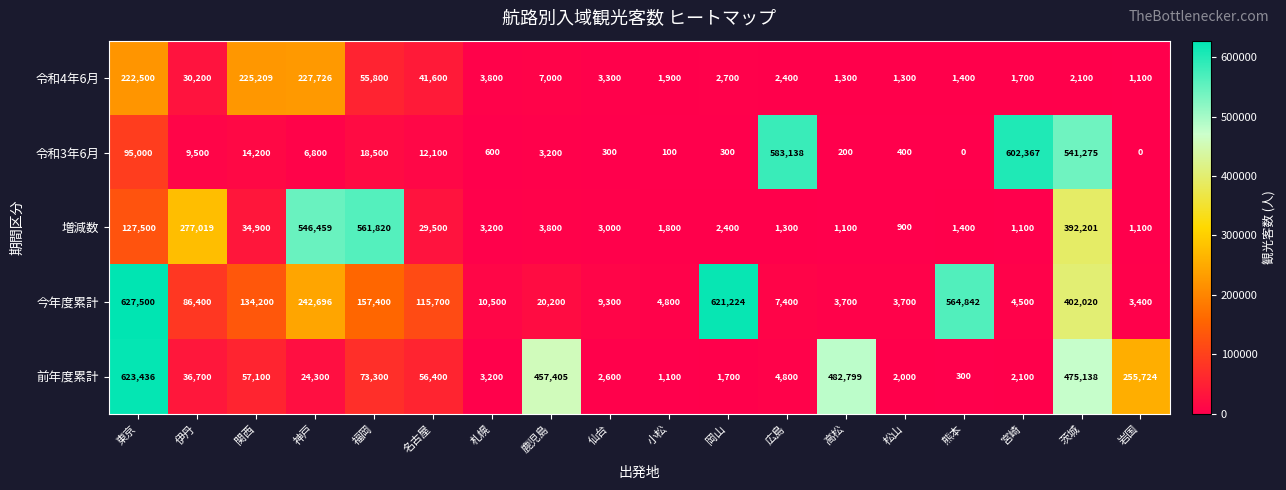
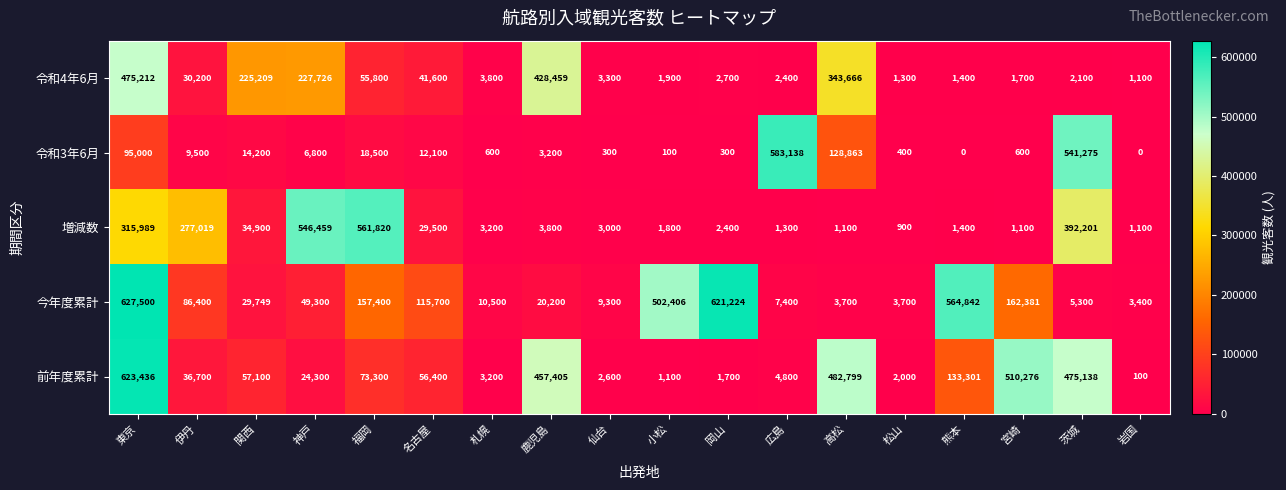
令和4年6月, 東京: 222,500 -> 475,212
令和4年6月, 鹿児島: 7,000 -> 428,459
令和4年6月, 高松: 1,300 -> 343,666
令和3年6月, 高松: 200 -> 128,863
令和3年6月, 宮崎: 602,367 -> 600
増減数, 東京: 127,500 -> 315,989
今年度累計, 関西: 134,200 -> 29,749
今年度累計, 神戸: 242,696 -> 49,300
今年度累計, 小松: 4,800 -> 502,406
今年度累計, 宮崎: 4,500 -> 162,381
今年度累計, 茨城: 402,020 -> 5,300
前年度累計, 熊本: 300 -> 133,301
前年度累計, 宮崎: 2,100 -> 510,276
前年度累計, 岩国: 255,724 -> 100
